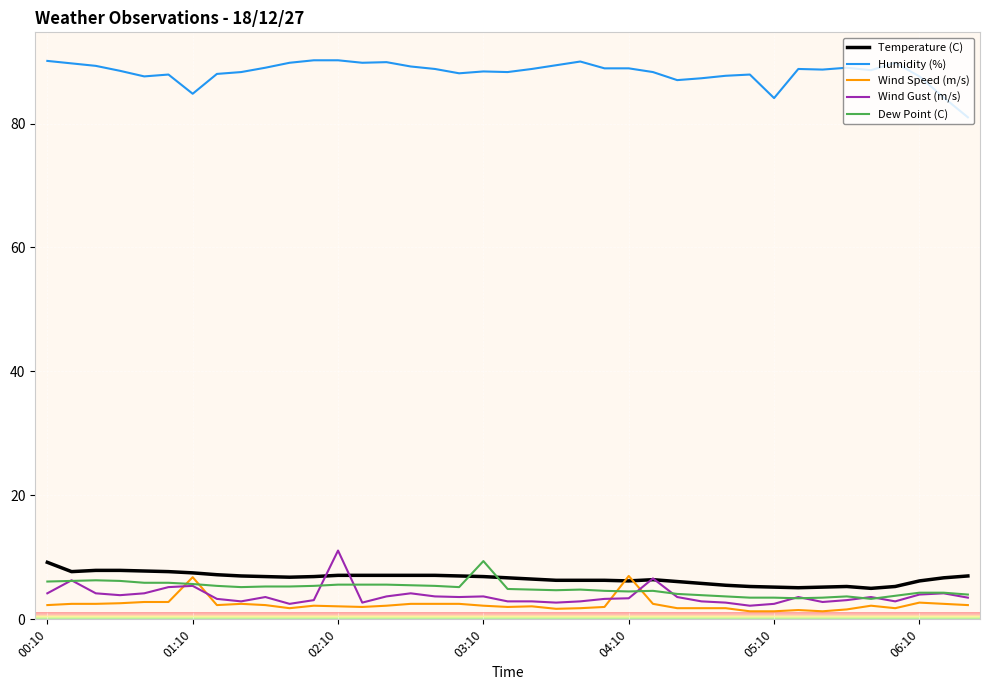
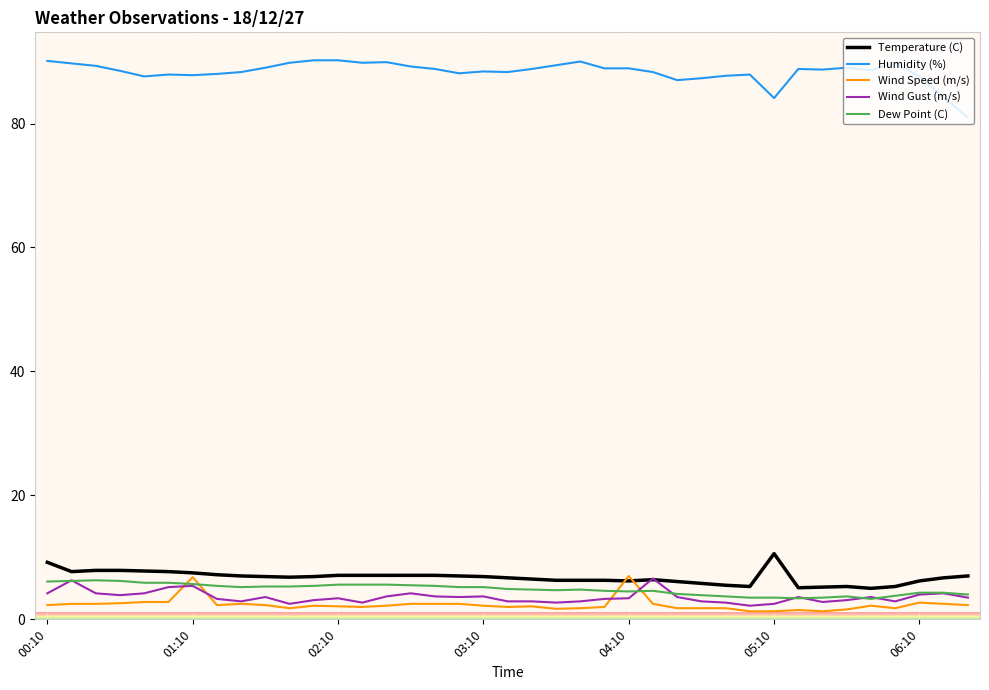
Humidity (%), 01:10: 85 -> 88
Wind Gust (m/s), 02:10: 11 -> 3
Dew Point (C), 03:10: 9 -> 5
Temperature (C), 05:10: 5 -> 11
